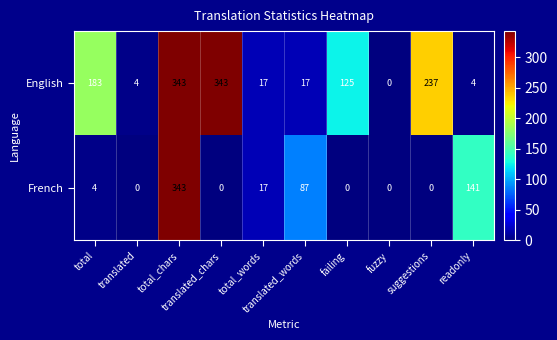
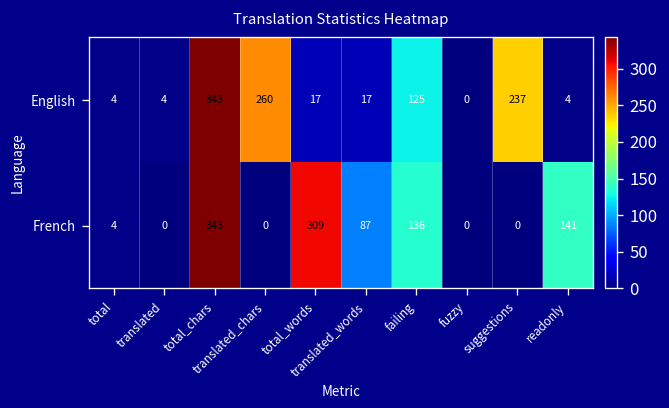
English, total: 183 -> 4
English, translated_chars: 343 -> 260
French, total_words: 17 -> 309
French, failing: 0 -> 136
